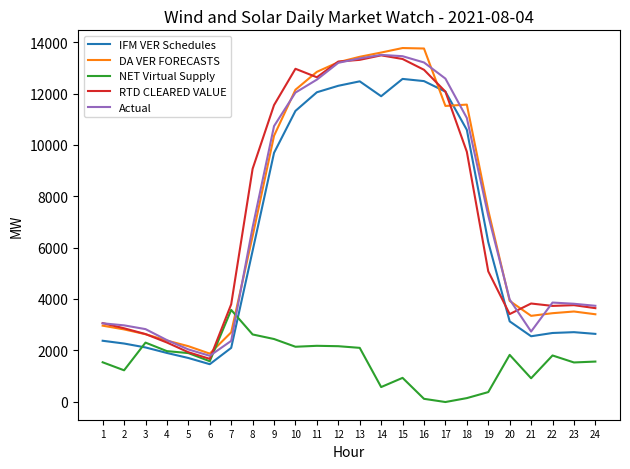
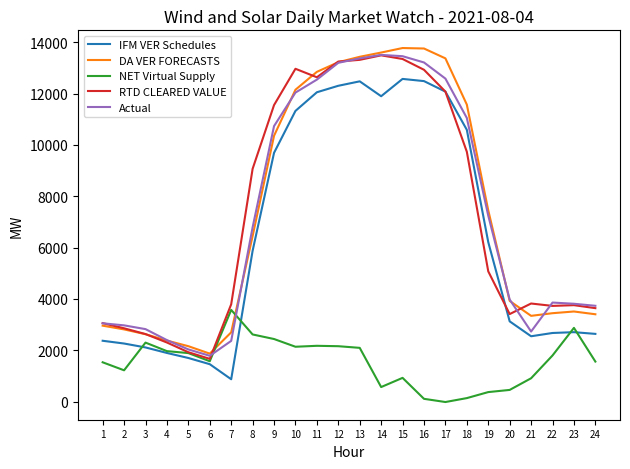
IFM VER Schedules, 7: 2100 -> 900
DA VER FORECASTS, 17: 11500 -> 13400
NET Virtual Supply, 20: 1800 -> 500
NET Virtual Supply, 23: 1500 -> 2900
